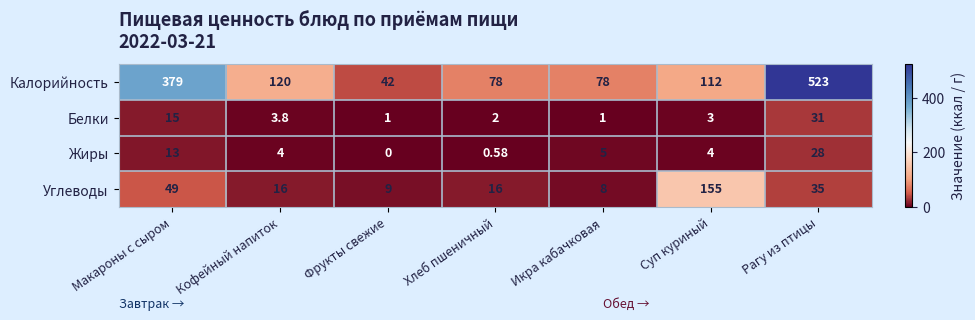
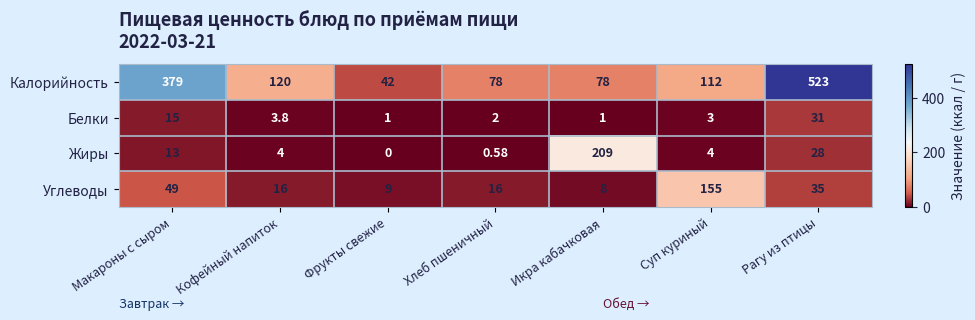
Жиры, Икра кабачковая: 5 -> 209
